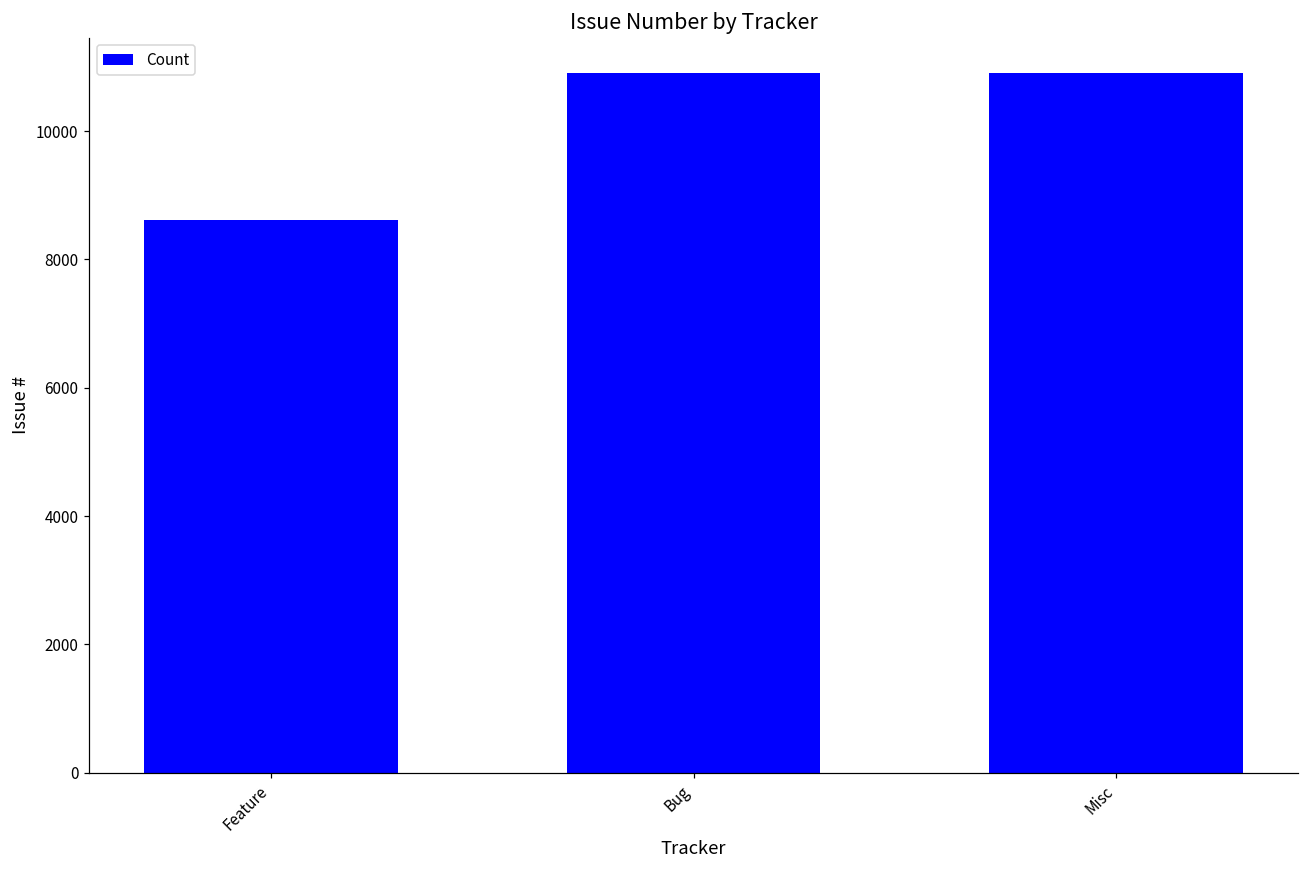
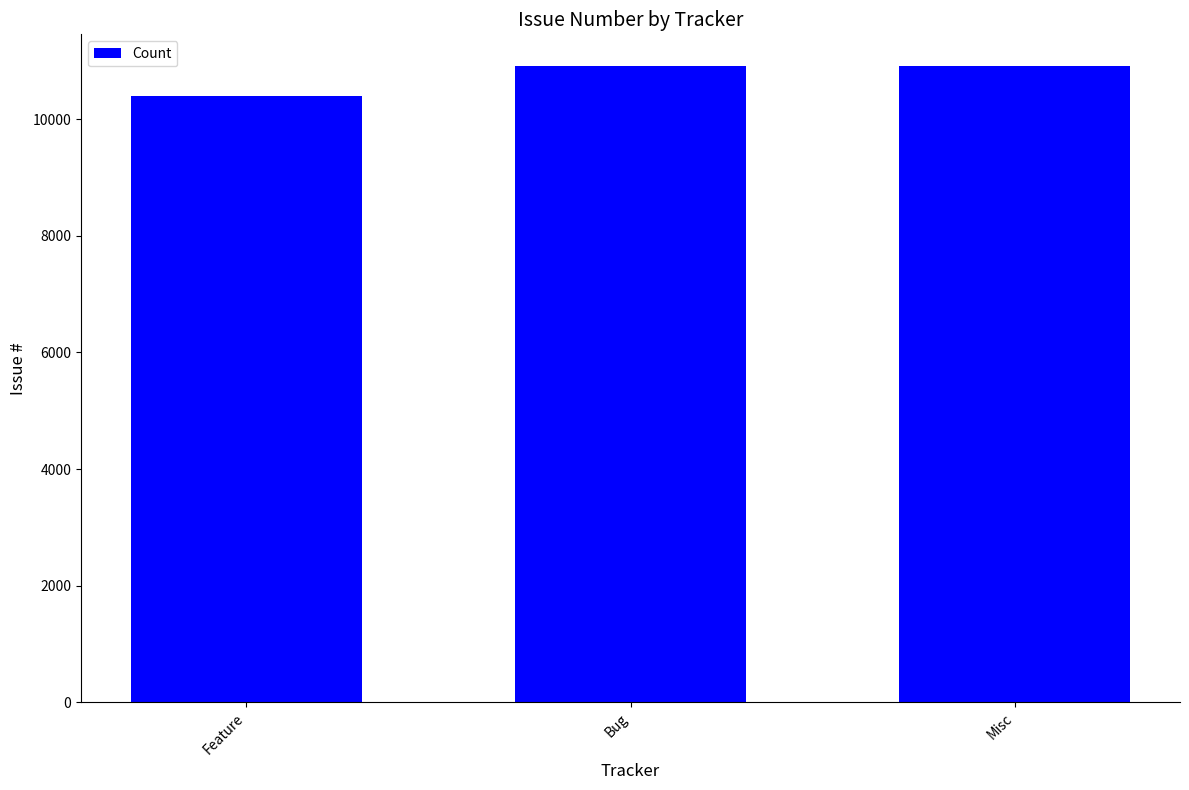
Feature: 8600 -> 10400
